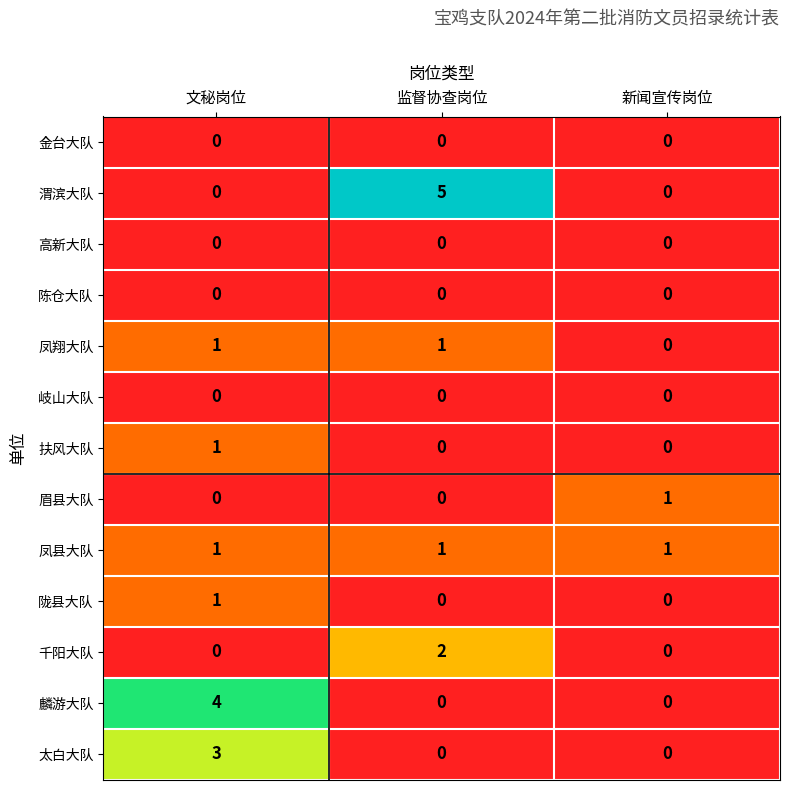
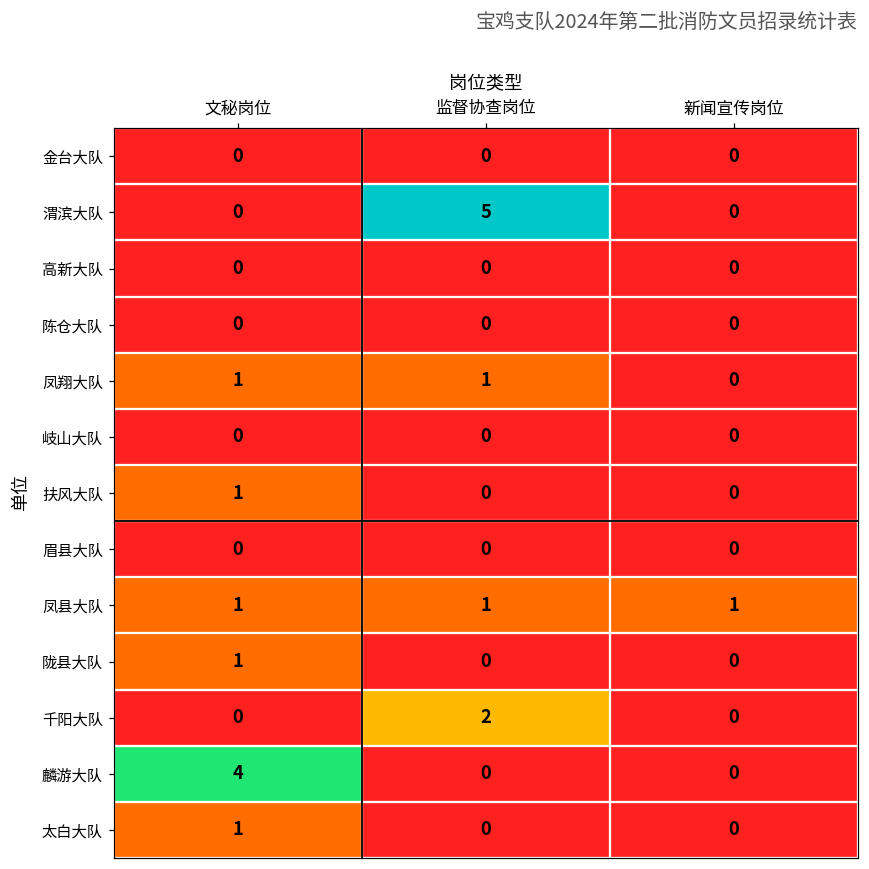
眉县大队, 新闻宣传岗位: 1 -> 0
太白大队, 文秘岗位: 3 -> 1
